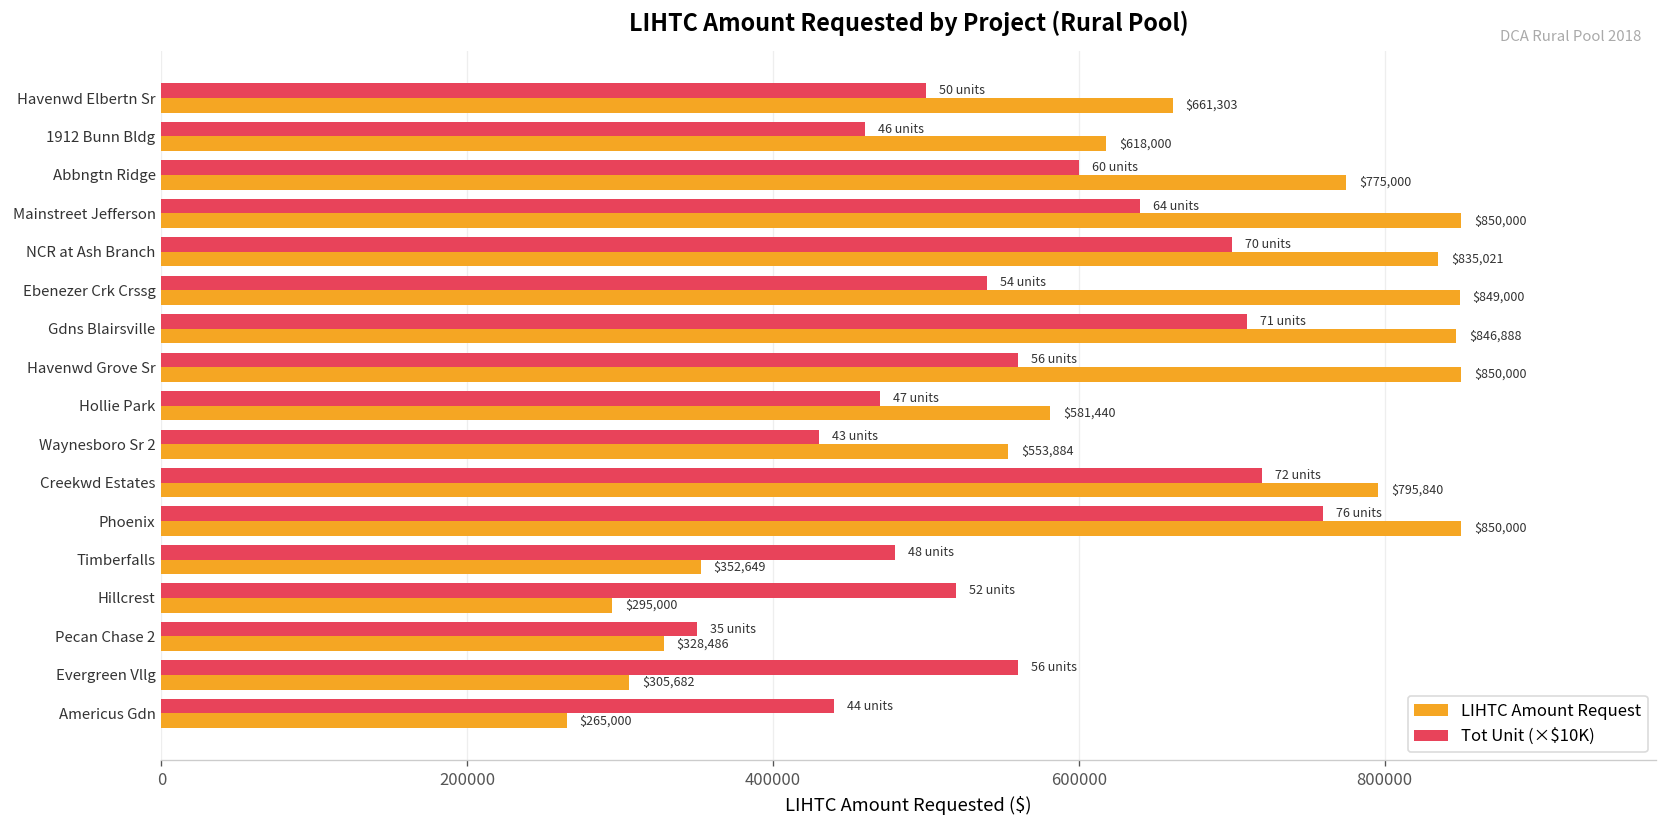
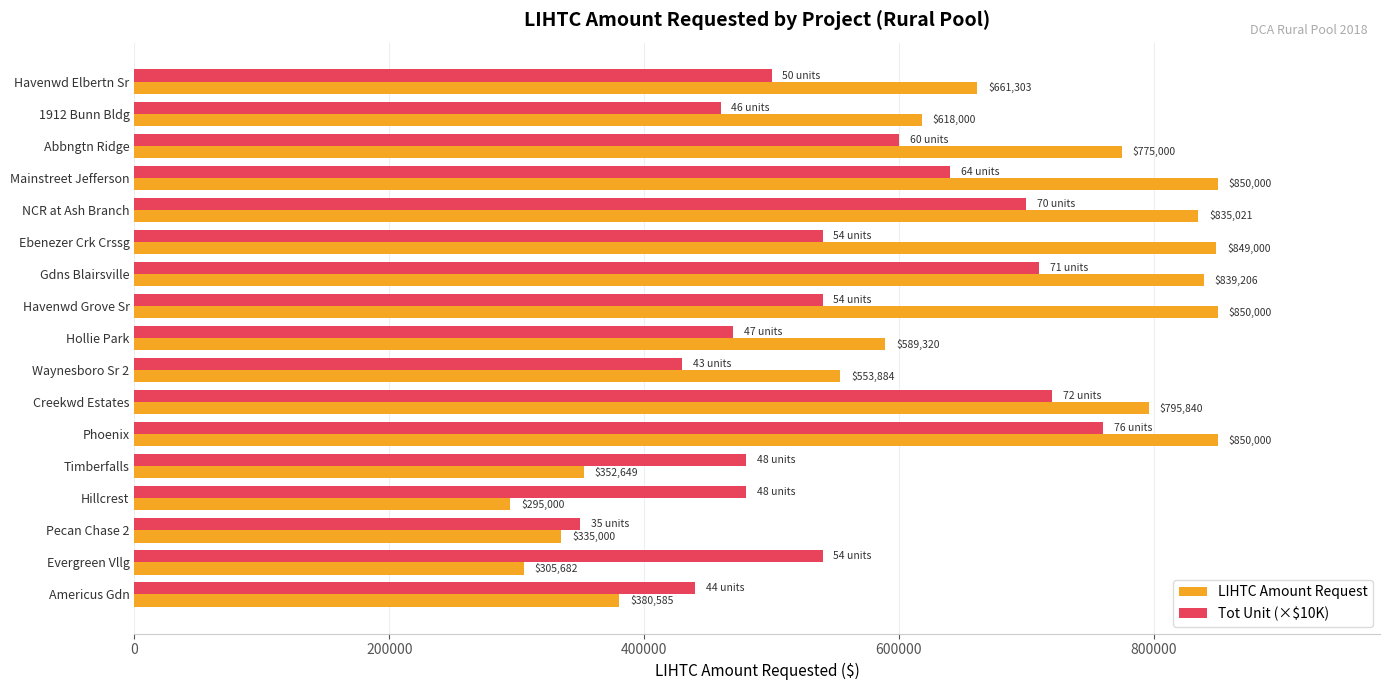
LIHTC Amount Request, Gdns Blairsville: $846,888 -> $839,206
Tot Unit (×$10K), Havenwd Grove Sr: 56 -> 54
LIHTC Amount Request, Hollie Park: $581,440 -> $589,320
Tot Unit (×$10K), Hillcrest: 52 -> 48
LIHTC Amount Request, Pecan Chase 2: $328,486 -> $335,000
Tot Unit (×$10K), Evergreen Vllg: 56 -> 54
LIHTC Amount Request, Americus Gdn: $265,000 -> $380,585
